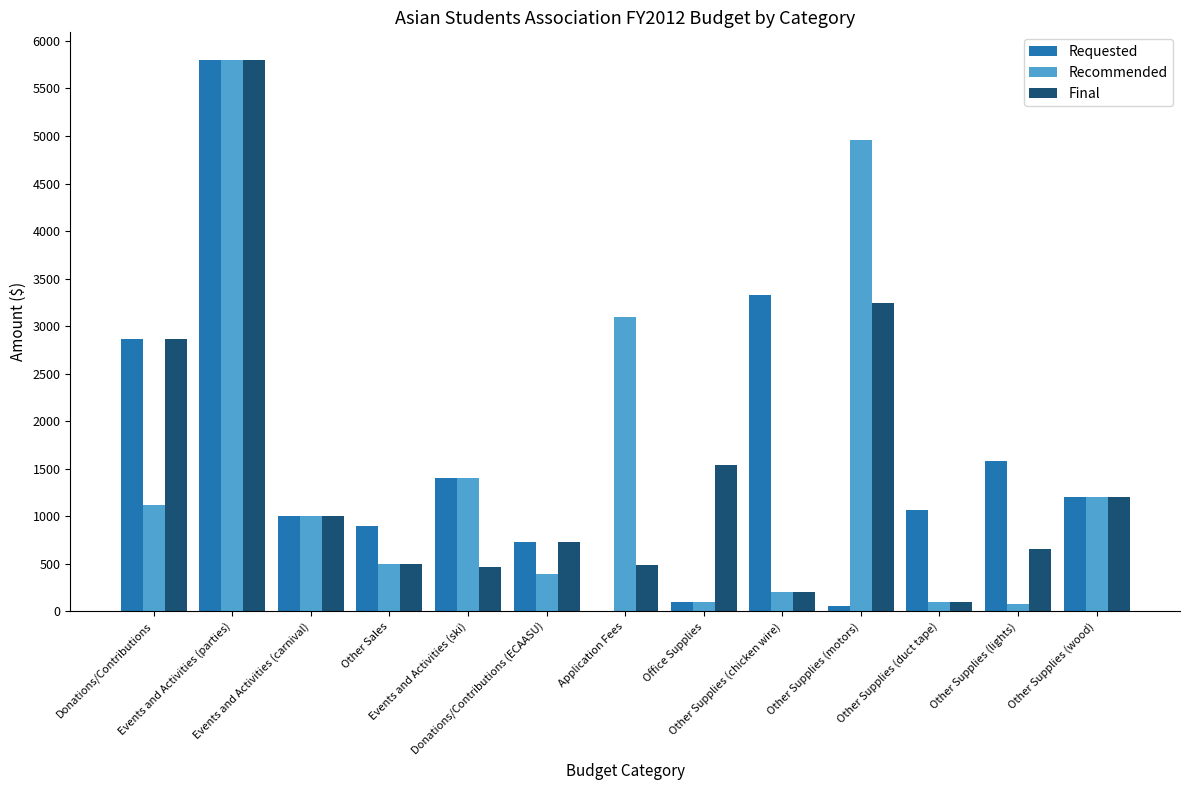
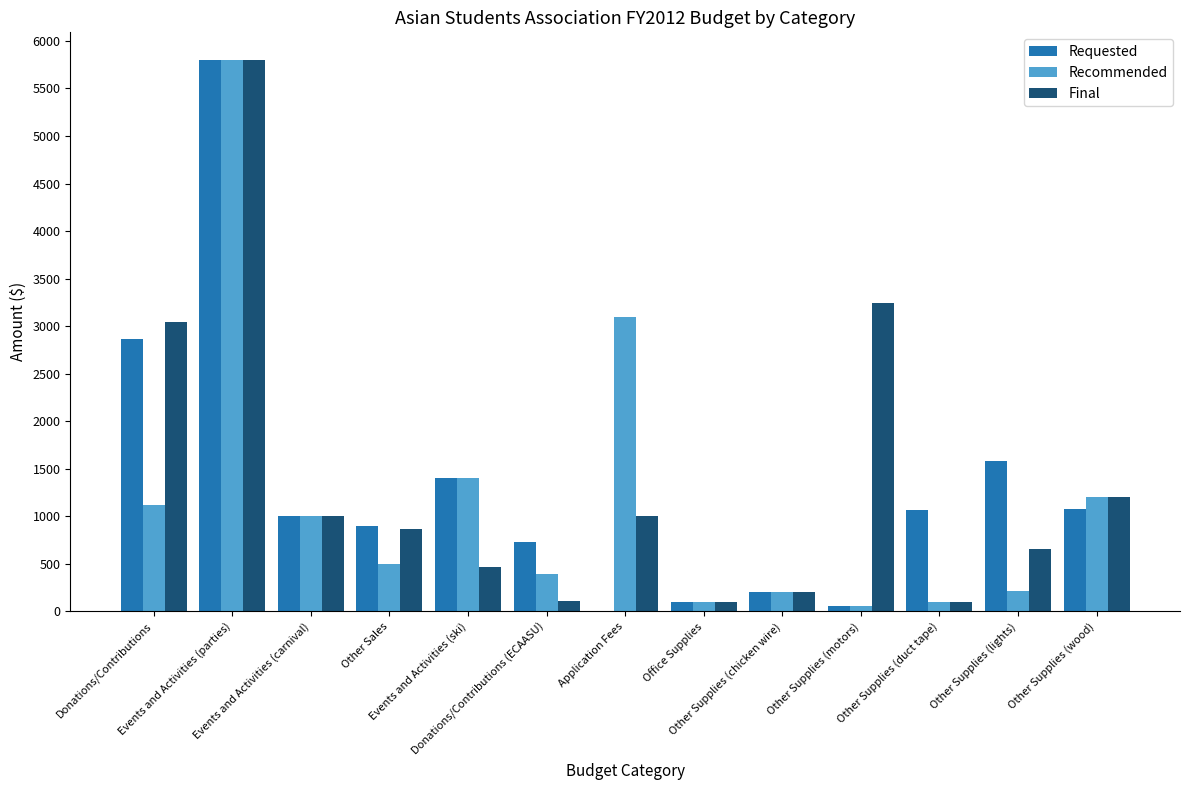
Final, Donations/Contributions: 2900 -> 3000
Final, Other Sales: 500 -> 900
Final, Donations/Contributions (ECAASU): 700 -> 100
Final, Application Fees: 500 -> 1000
Final, Office Supplies: 1500 -> 100
Requested, Other Supplies (chicken wire): 3300 -> 200
Recommended, Other Supplies (motors): 5000 -> 100
Recommended, Other Supplies (lights): 100 -> 200
Requested, Other Supplies (wood): 1200 -> 1100
